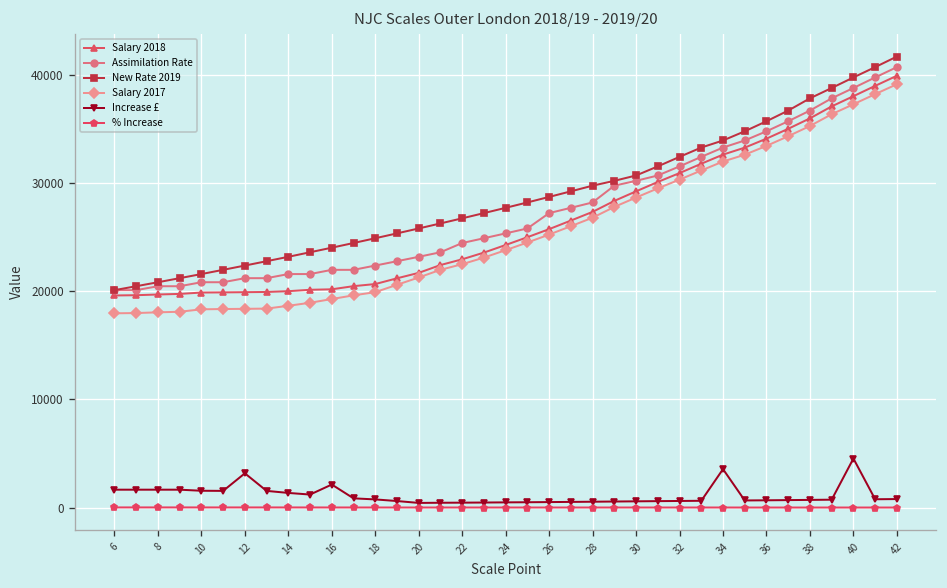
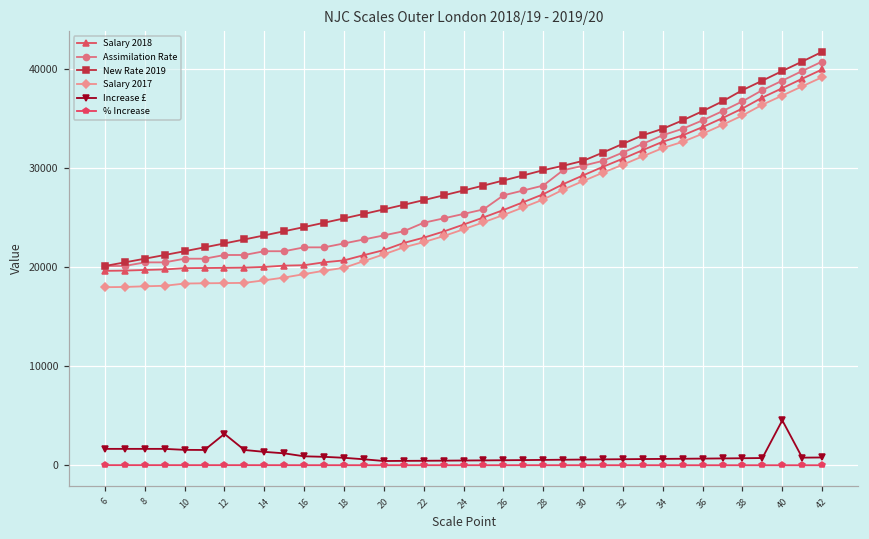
Increase £, 16: 2000 -> 1000
Increase £, 34: 4000 -> 1000
